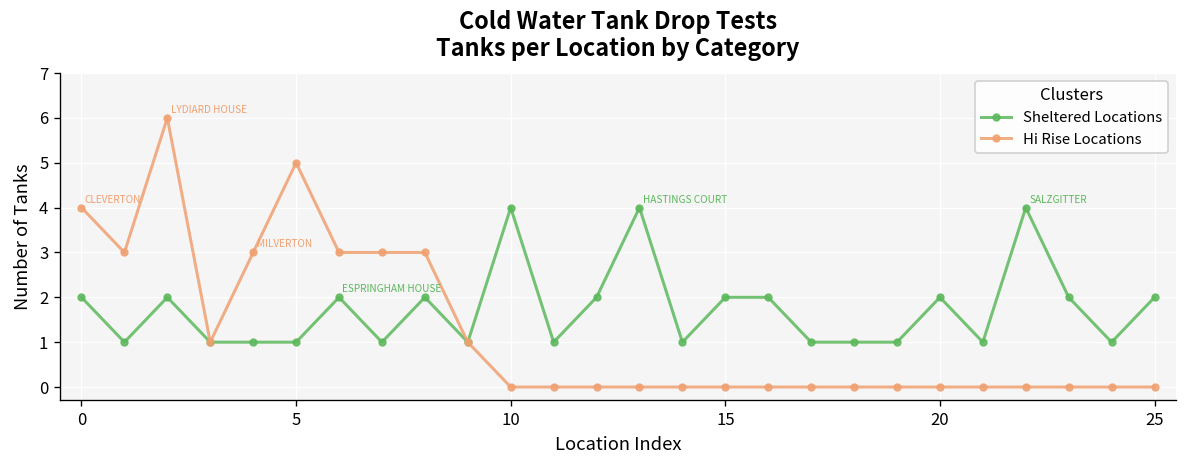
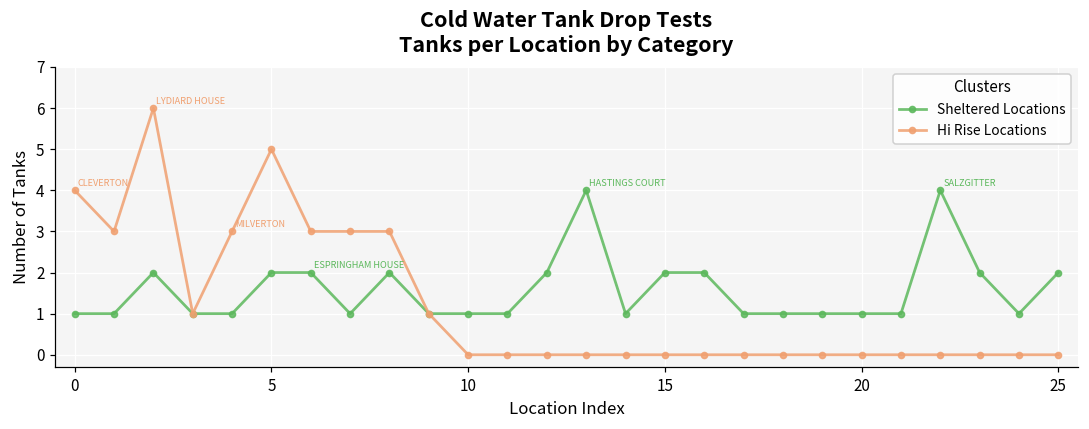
Sheltered Locations, 0: 2 -> 1
Sheltered Locations, 5: 1 -> 2
Sheltered Locations, 10: 4 -> 1
Sheltered Locations, 20: 2 -> 1
